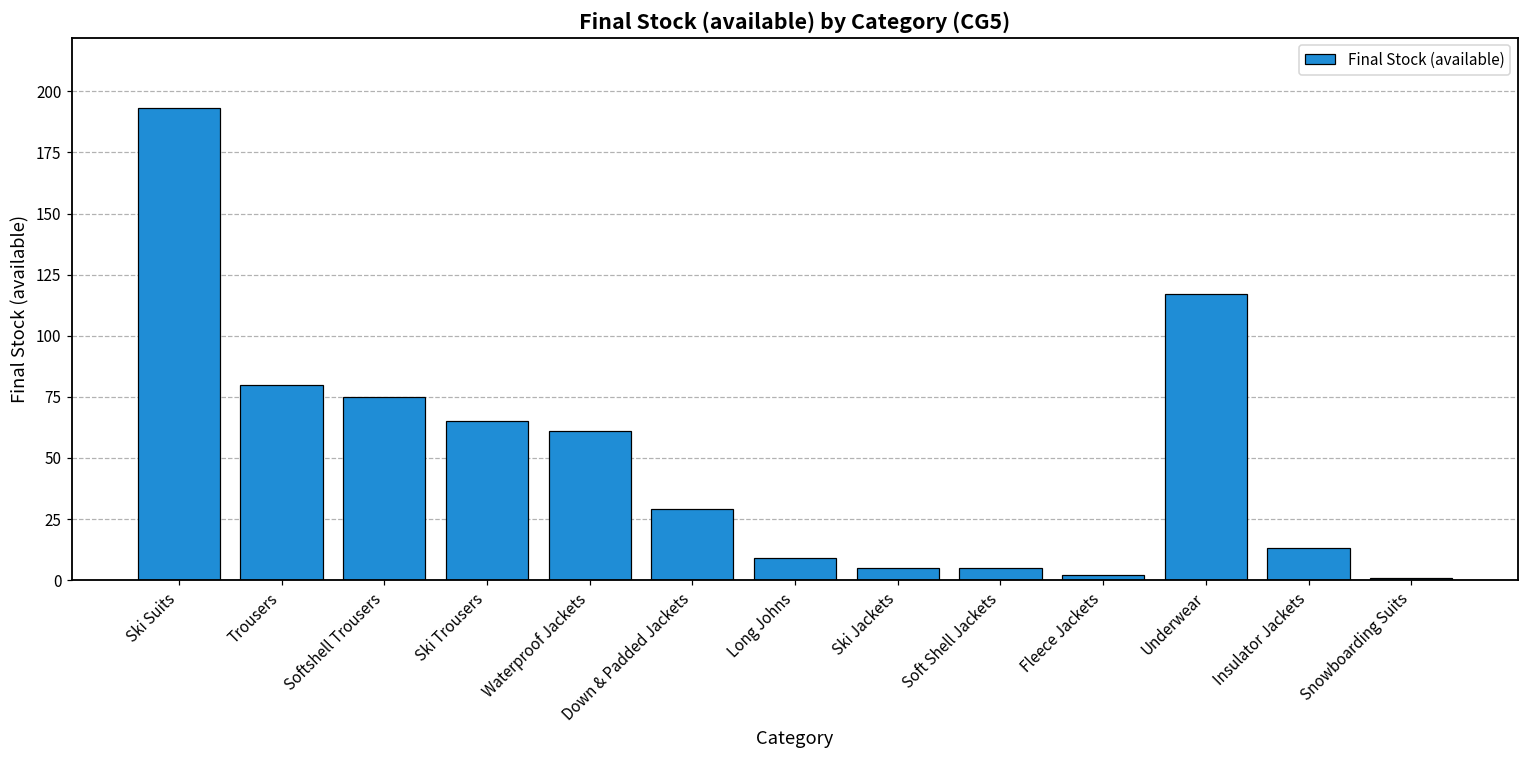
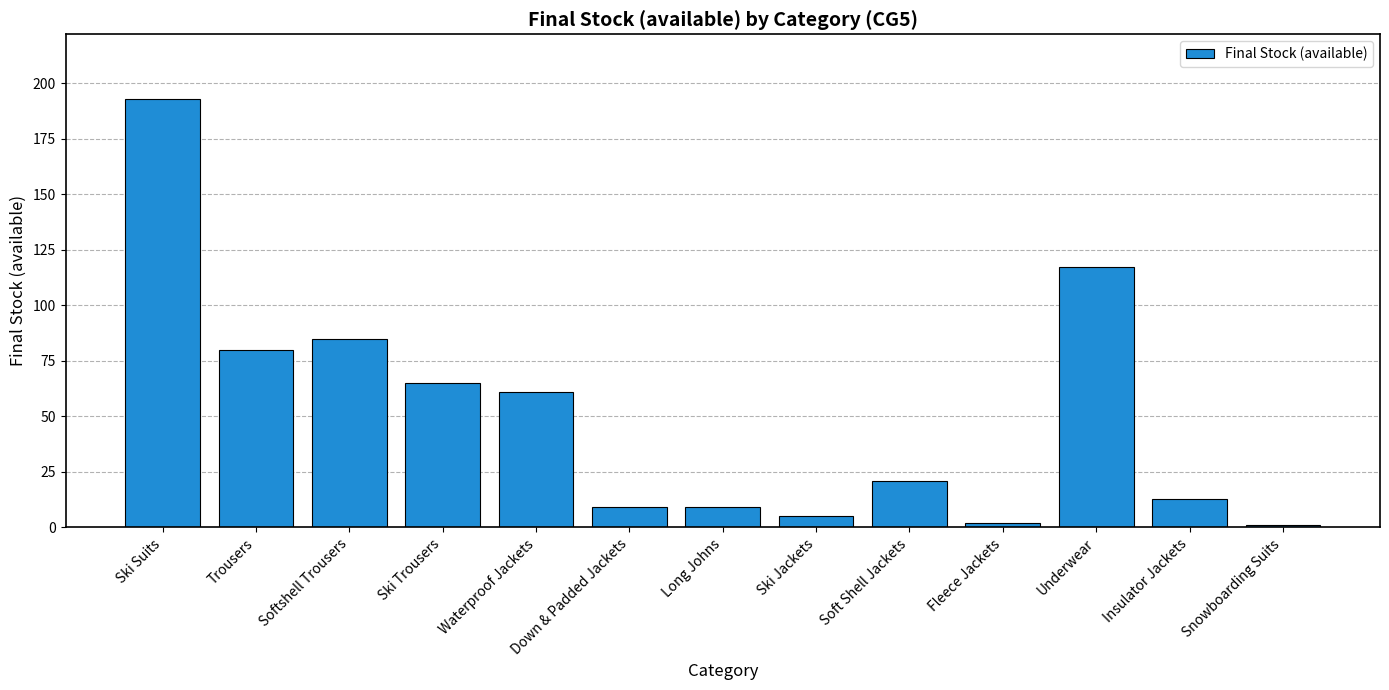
Softshell Trousers: 75 -> 85
Down & Padded Jackets: 29 -> 9
Soft Shell Jackets: 5 -> 21
